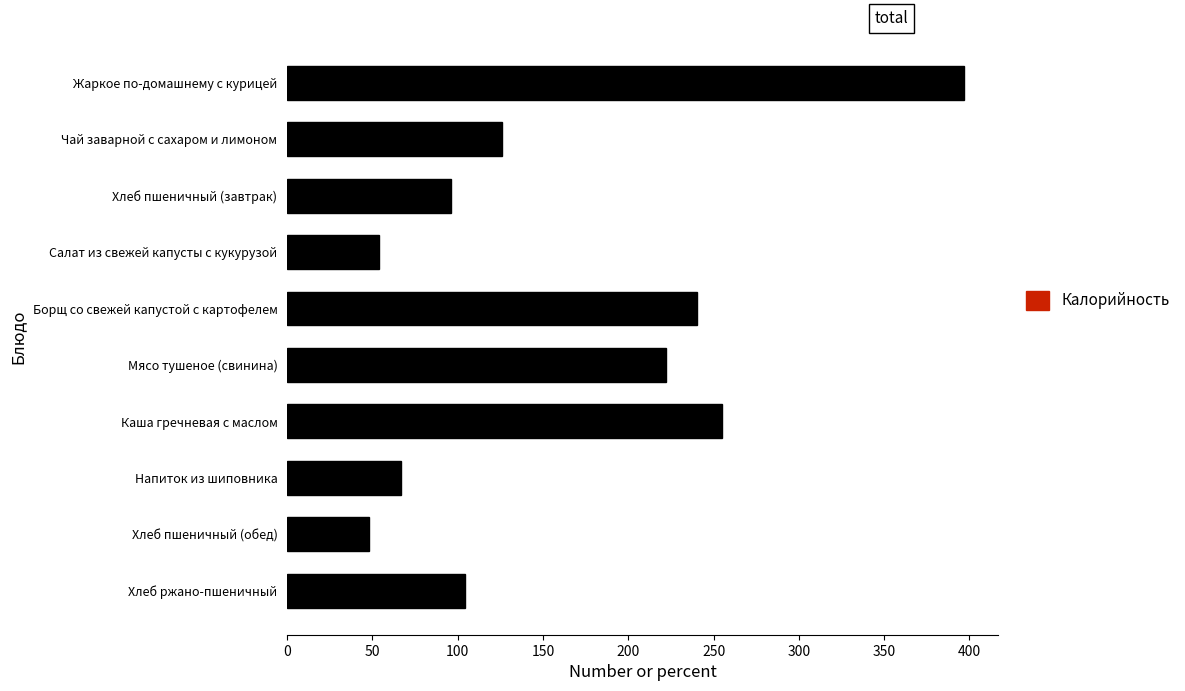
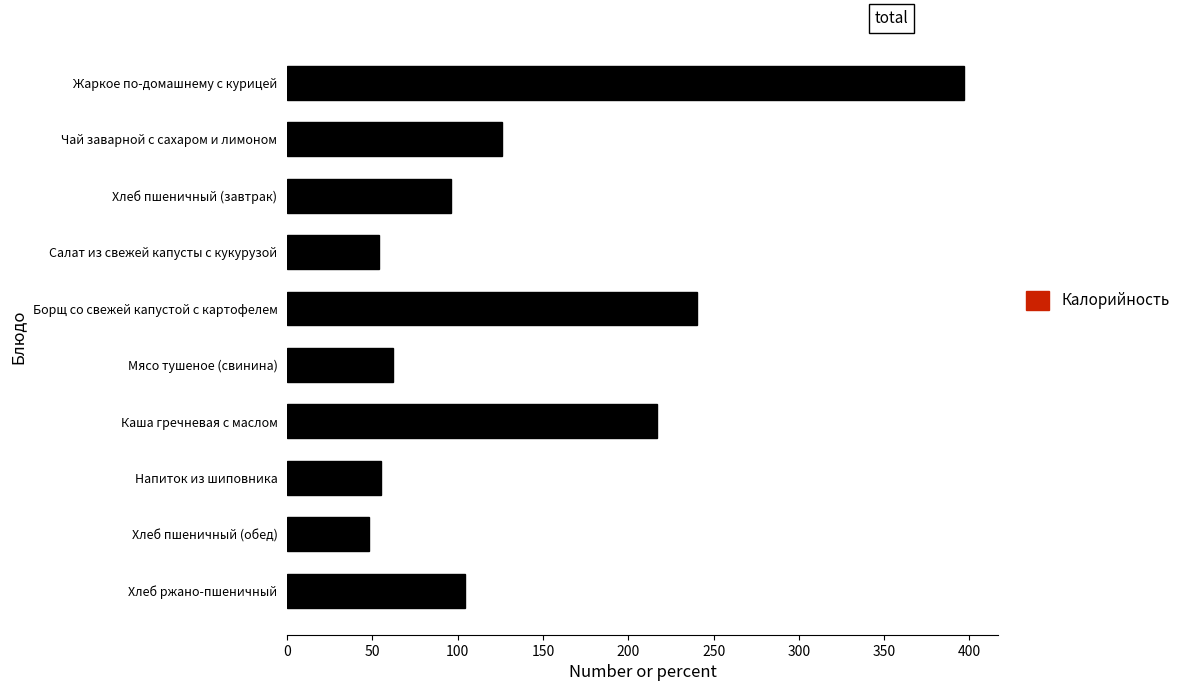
Мясо тушеное (свинина): 222 -> 62
Каша гречневая с маслом: 255 -> 217
Напиток из шиповника: 67 -> 55
